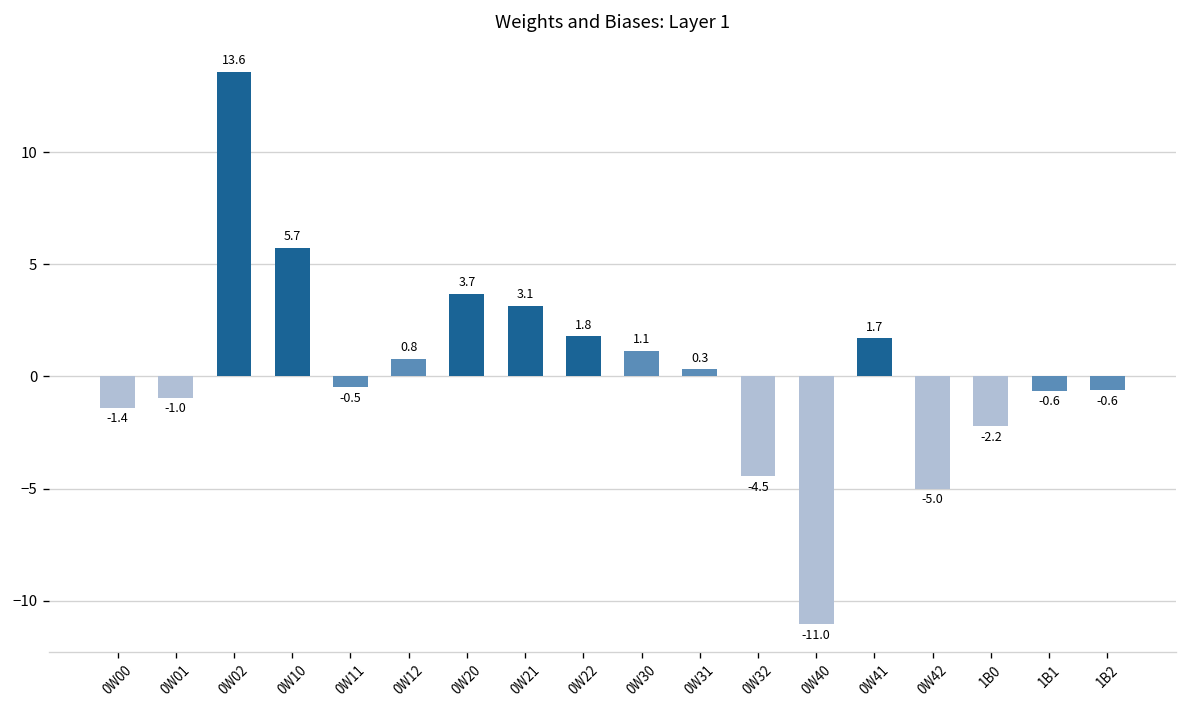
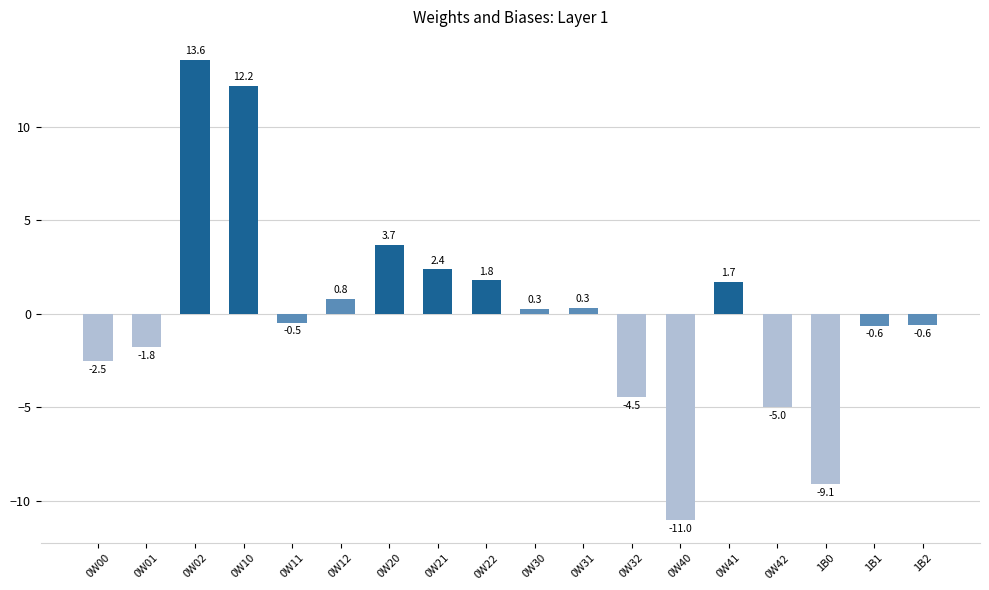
0W00: -1.4 -> -2.5
0W01: -1.0 -> -1.8
0W10: 5.7 -> 12.2
0W21: 3.1 -> 2.4
0W30: 1.1 -> 0.3
1B0: -2.2 -> -9.1
